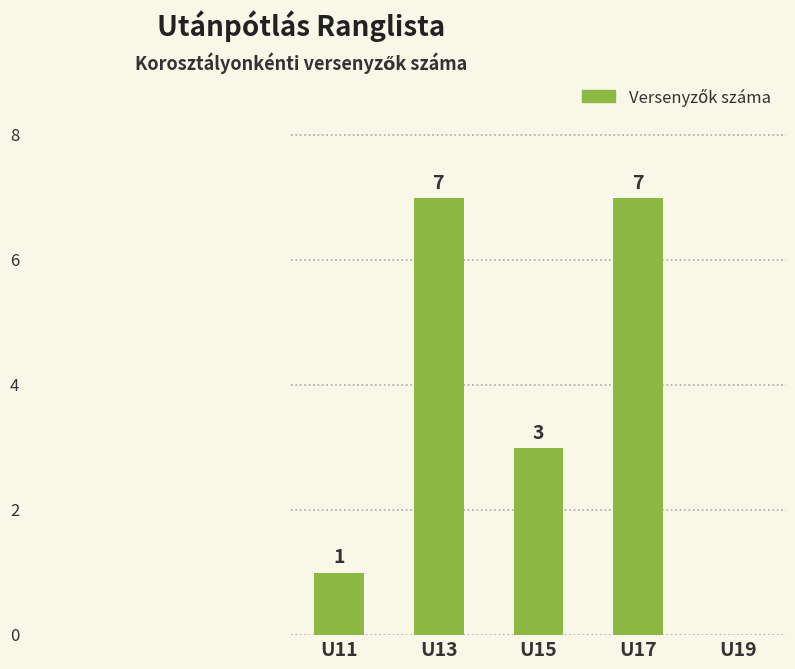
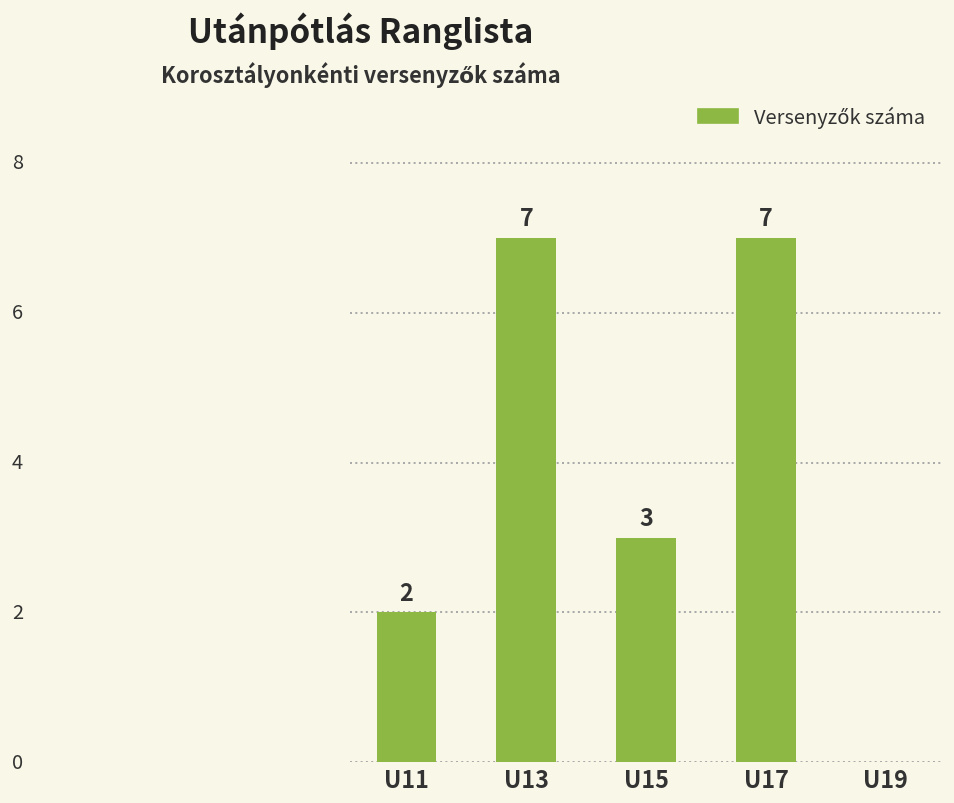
U11: 1 -> 2
